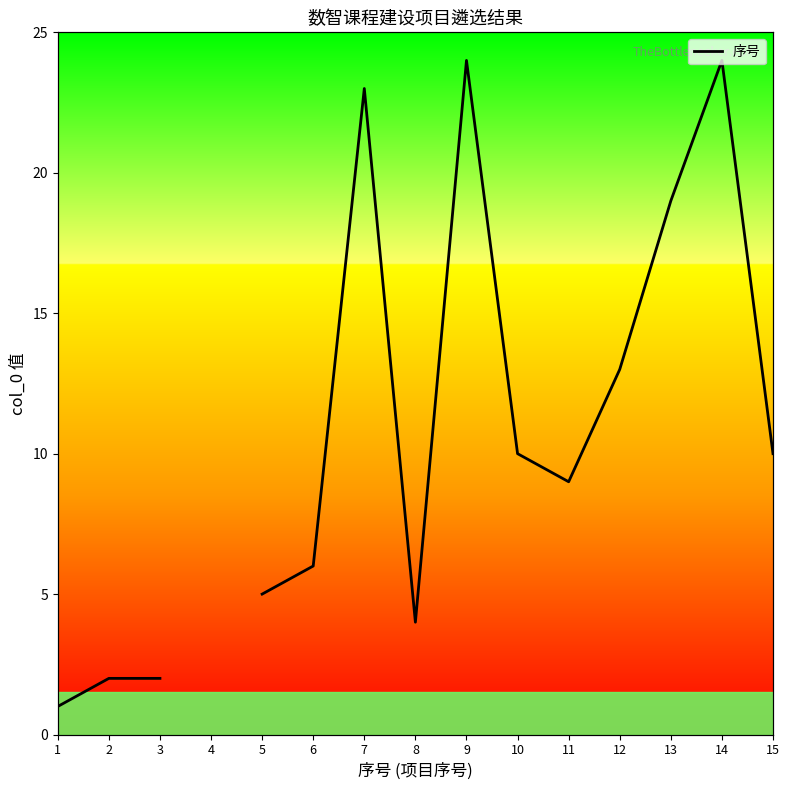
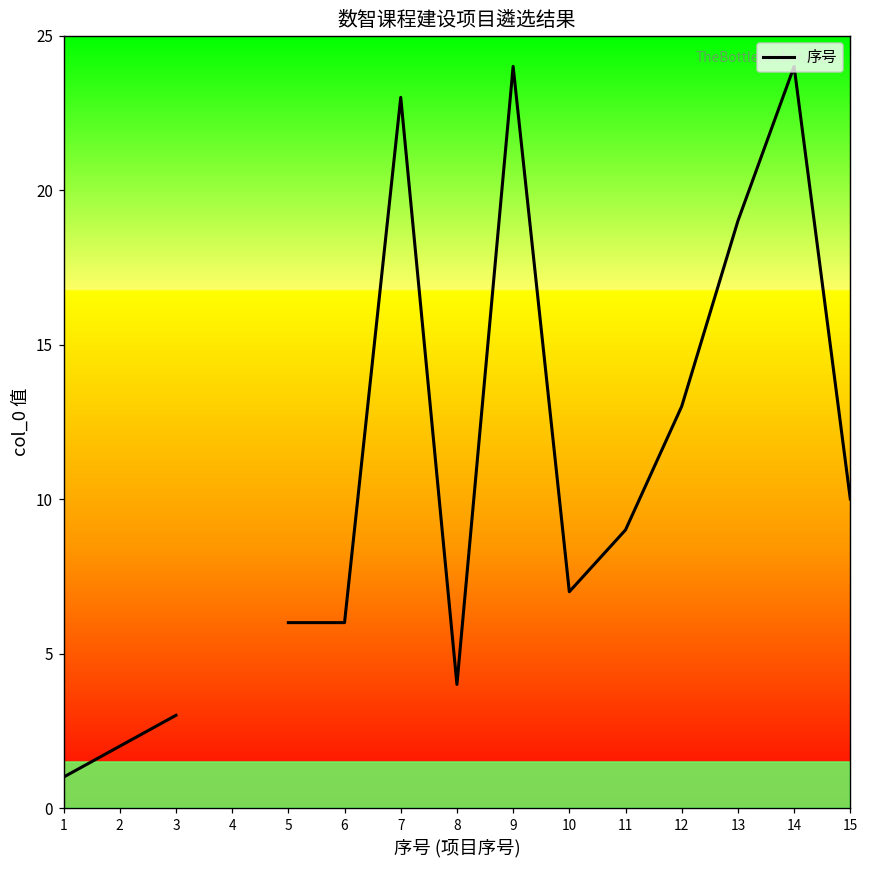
3: 2 -> 3
5: 5 -> 6
10: 10 -> 7
